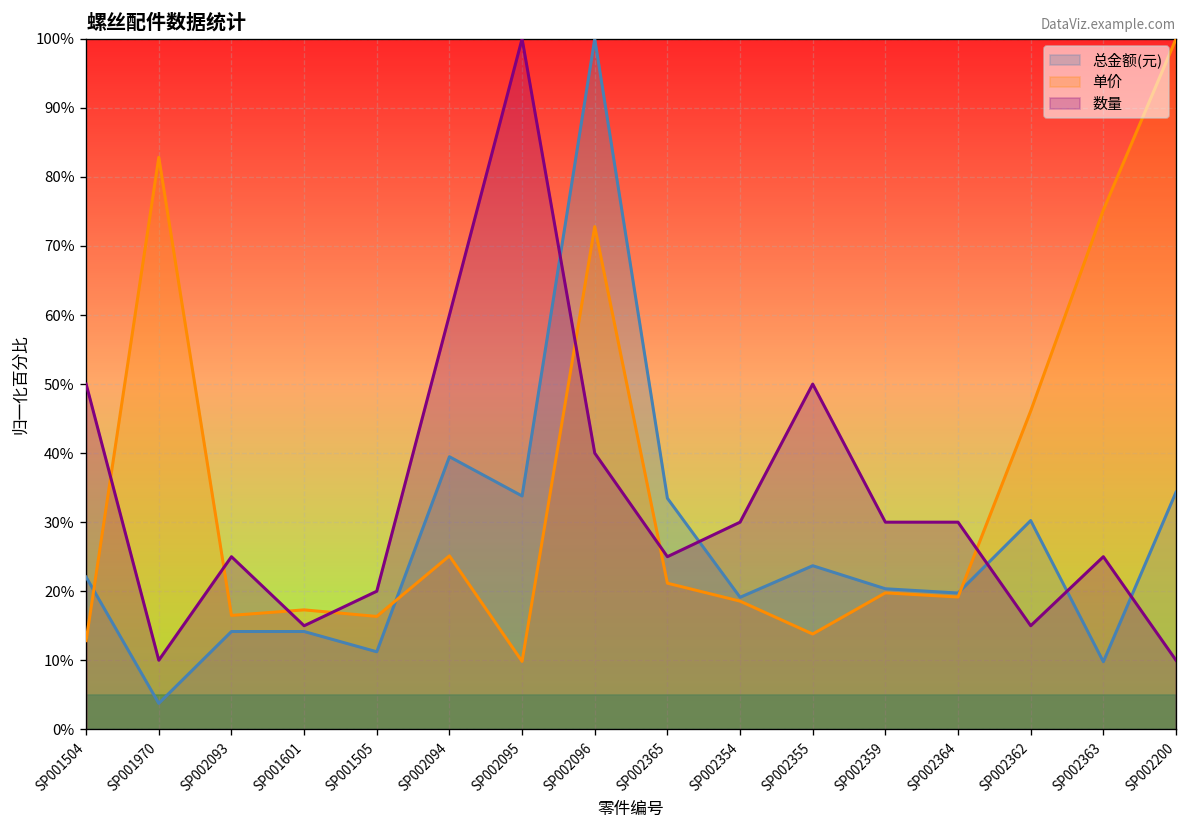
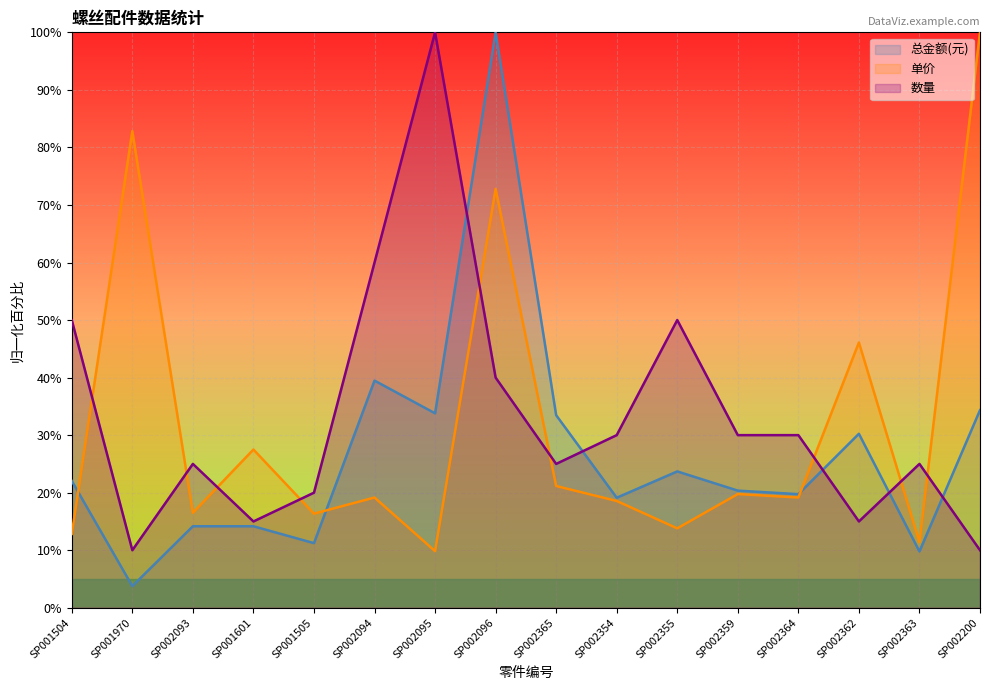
单价, SP001601: 17% -> 28%
单价, SP002094: 25% -> 19%
单价, SP002363: 75% -> 11%
